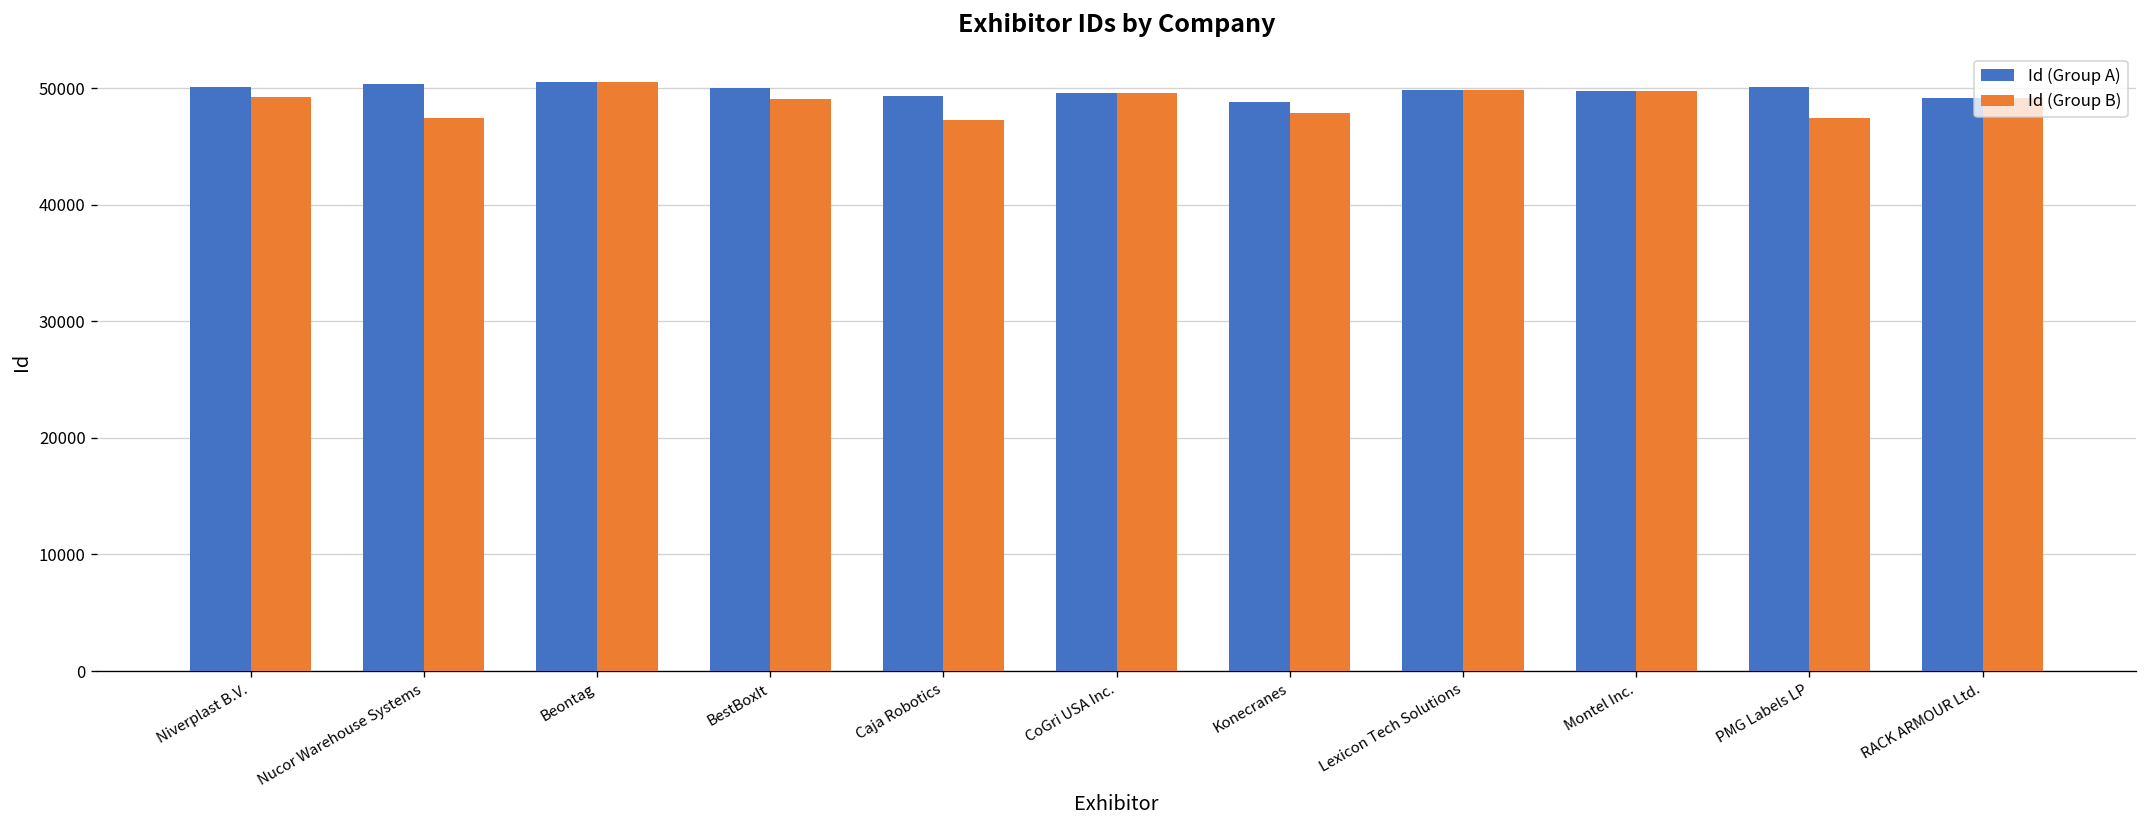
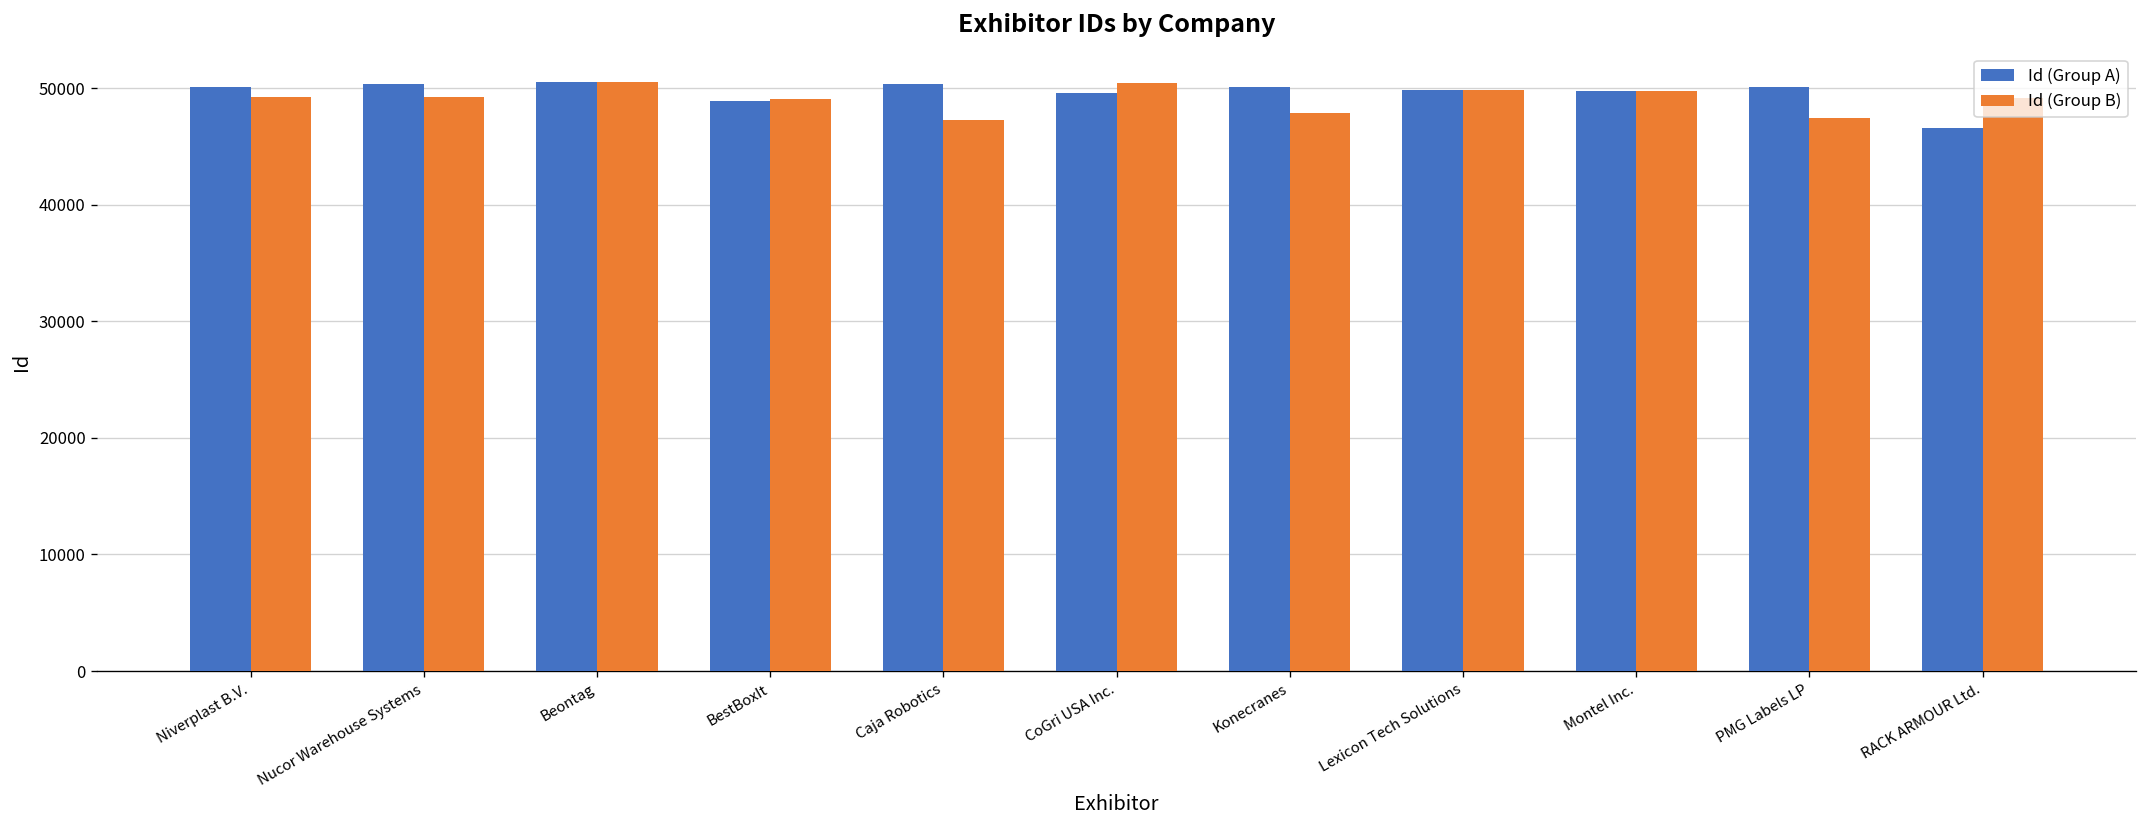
Id (Group B), Nucor Warehouse Systems: 47000 -> 49000
Id (Group A), BestBoxIt: 50000 -> 49000
Id (Group A), Caja Robotics: 49000 -> 50000
Id (Group B), CoGri USA Inc.: 49600 -> 50400
Id (Group A), Konecranes: 49000 -> 50000
Id (Group A), RACK ARMOUR Ltd.: 49000 -> 47000
